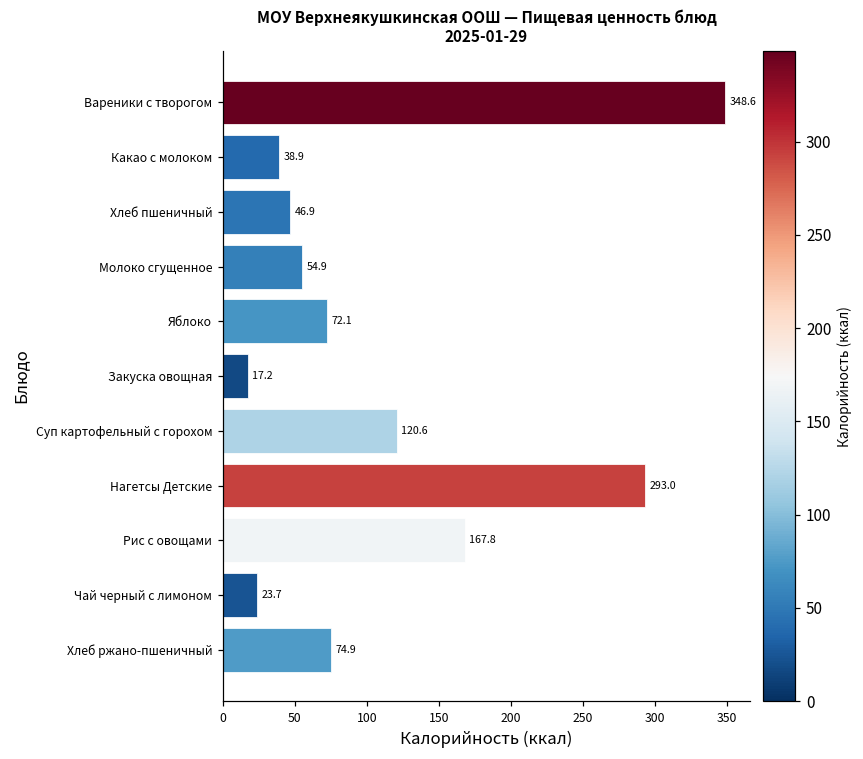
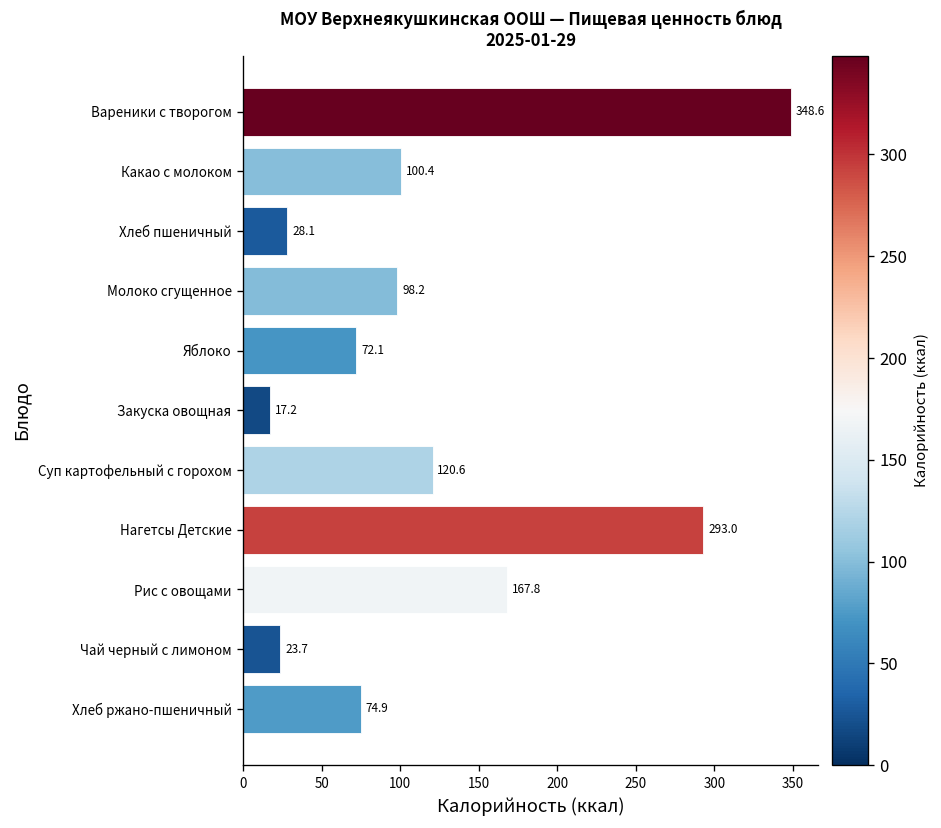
Какао с молоком: 38.9 -> 100.4
Хлеб пшеничный: 46.9 -> 28.1
Молоко сгущенное: 54.9 -> 98.2
